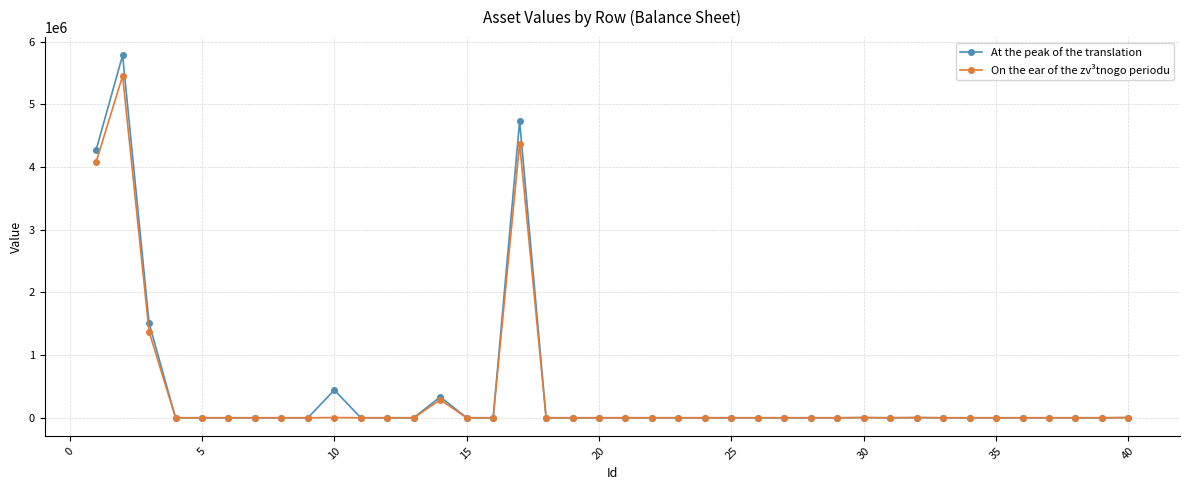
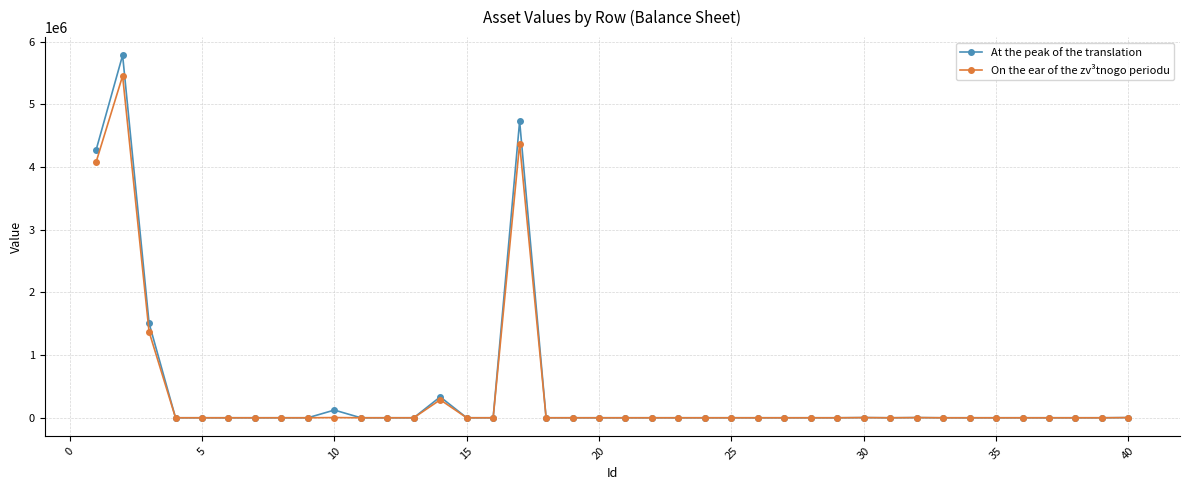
At the peak of the translation, 10: 400000 -> 100000
